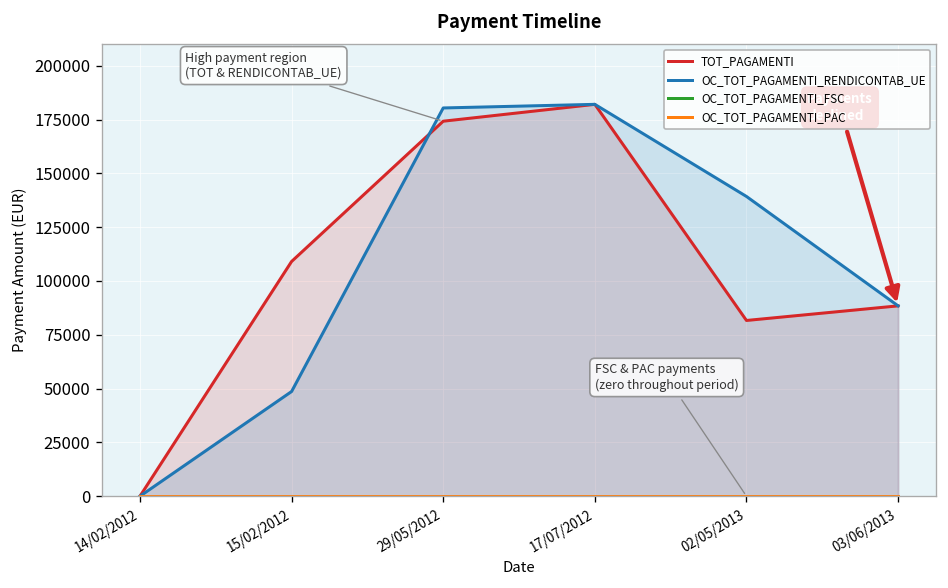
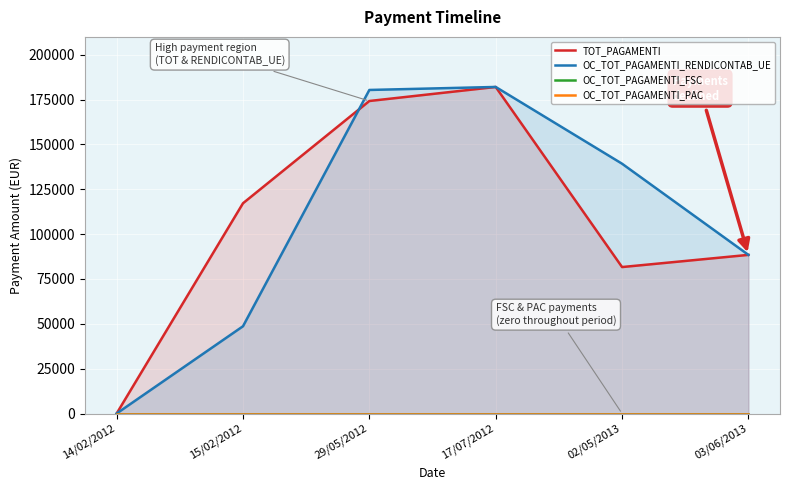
TOT_PAGAMENTI, 15/02/2012: 109000 -> 117000
